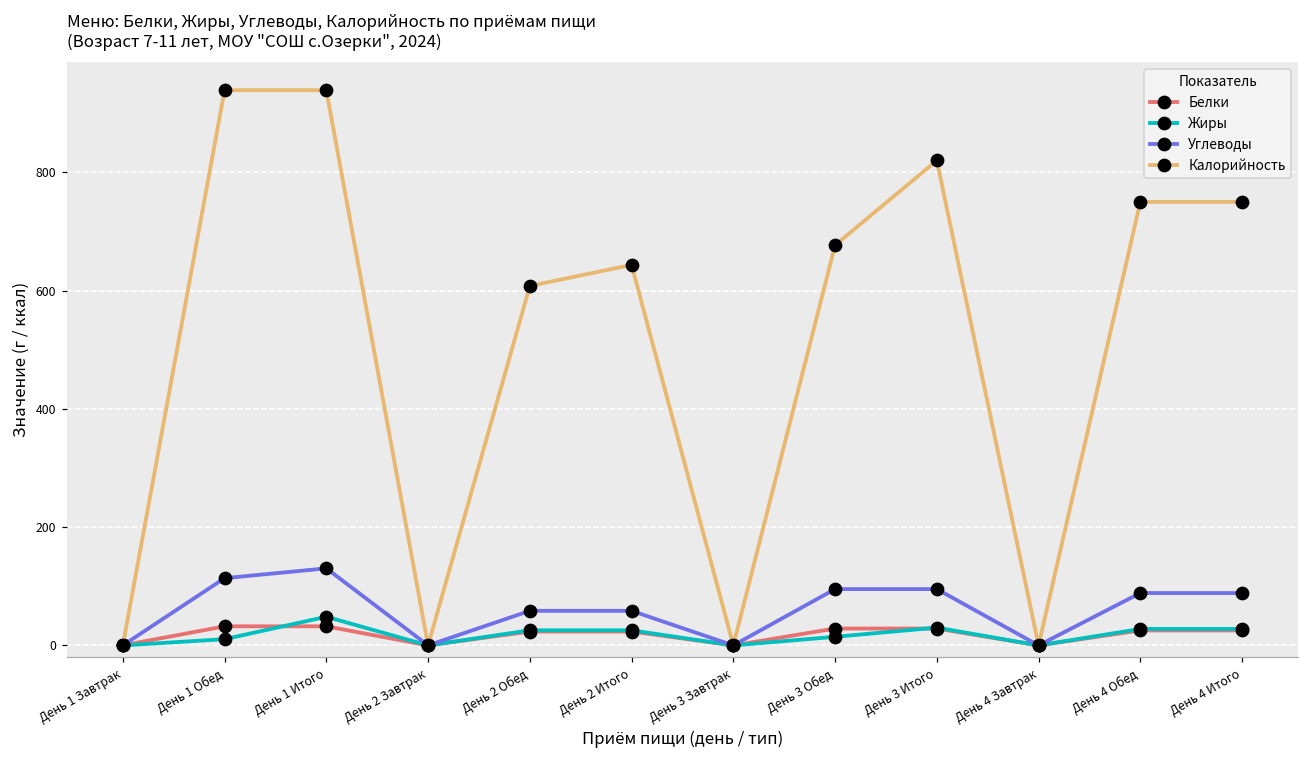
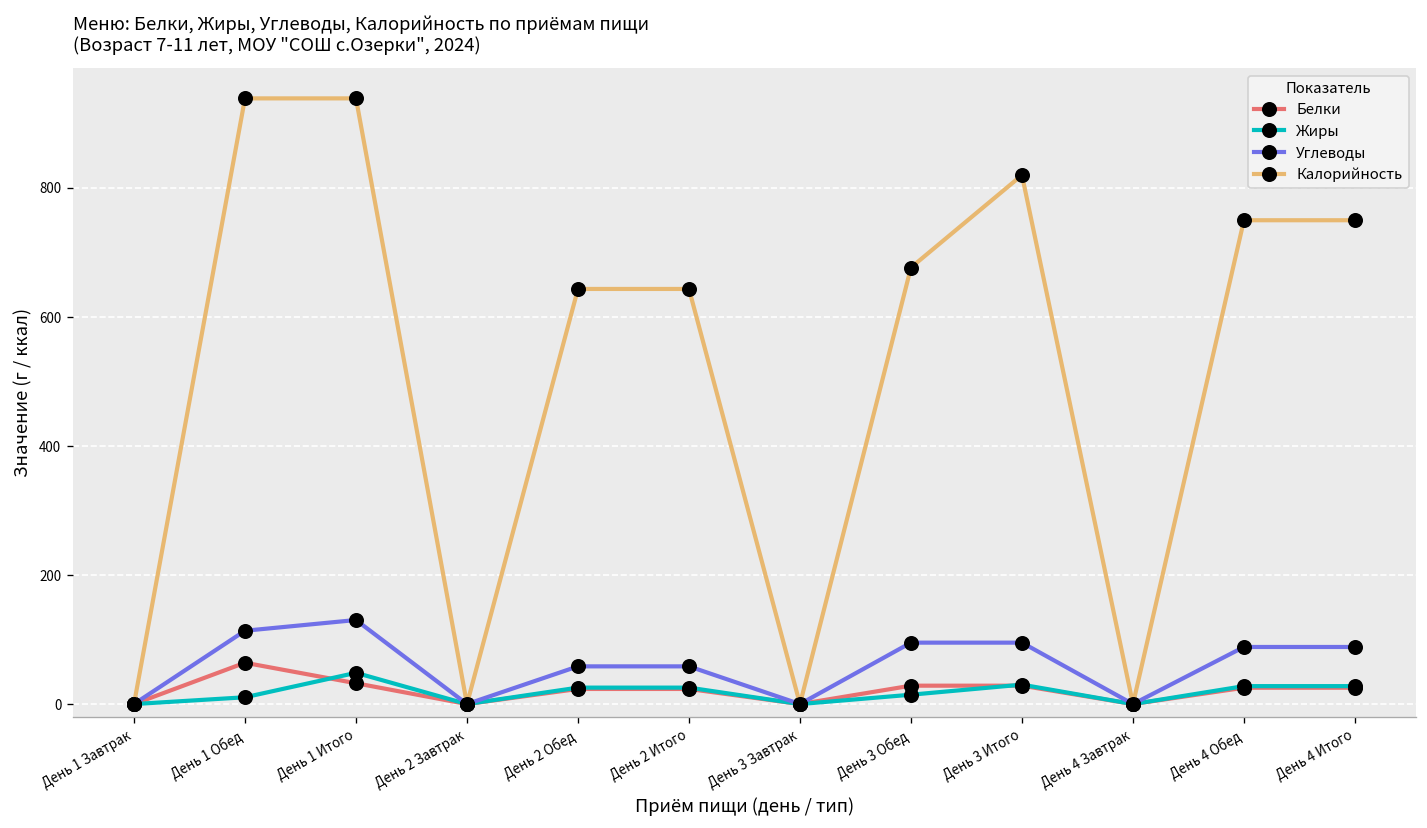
Белки, День 1 Обед: 30 -> 60
Калорийность, День 2 Обед: 610 -> 640
